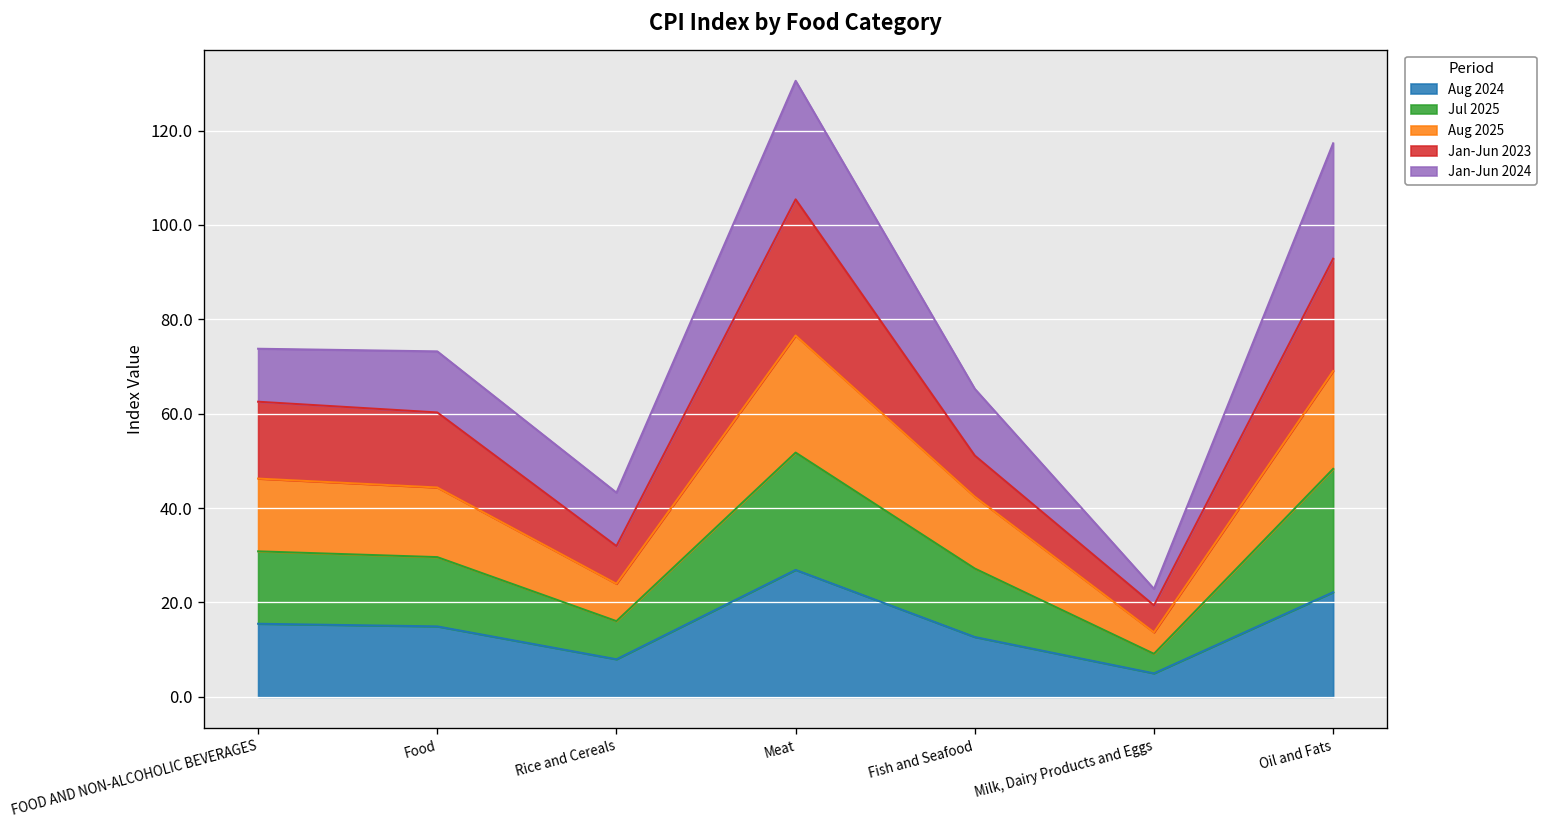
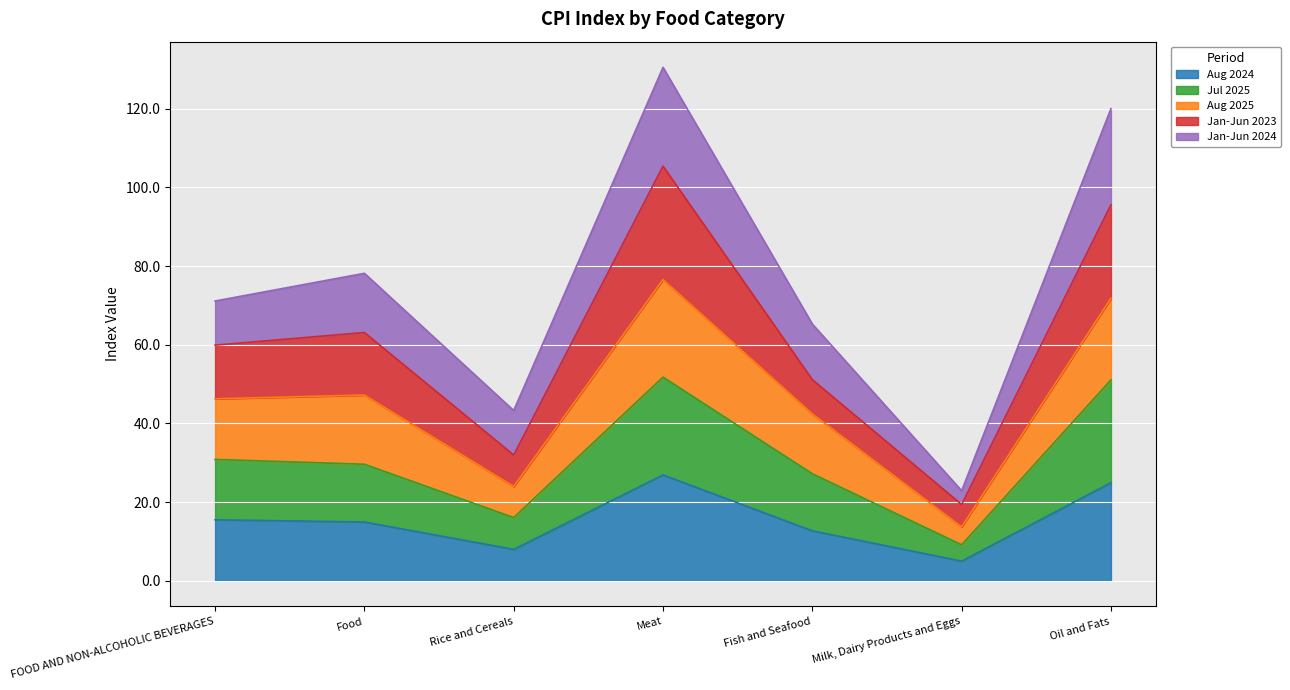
Jan-Jun 2023, FOOD AND NON-ALCOHOLIC BEVERAGES: 16 -> 14
Aug 2025, Food: 15 -> 18
Jan-Jun 2024, Food: 13 -> 15
Aug 2024, Oil and Fats: 22 -> 25
